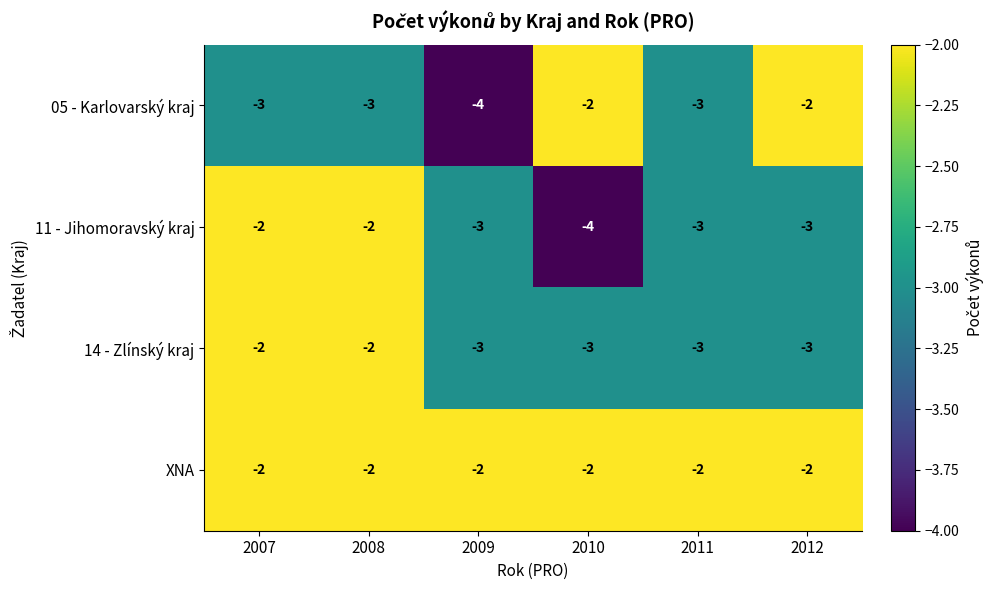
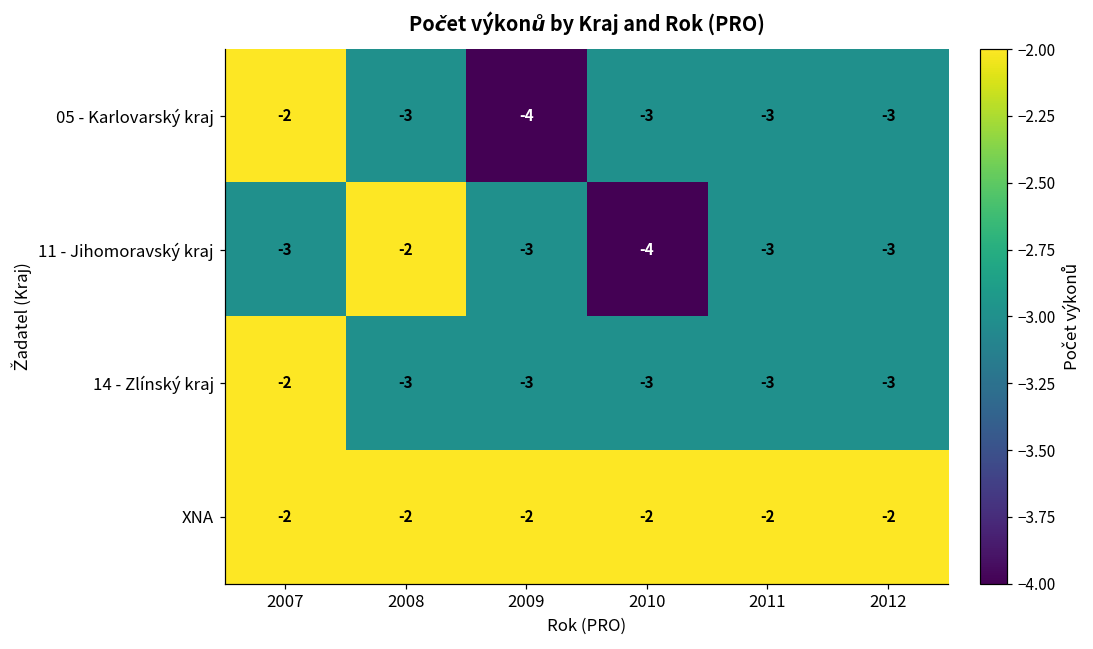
05 - Karlovarský kraj, 2007: -3 -> -2
05 - Karlovarský kraj, 2010: -2 -> -3
05 - Karlovarský kraj, 2012: -2 -> -3
11 - Jihomoravský kraj, 2007: -2 -> -3
14 - Zlínský kraj, 2008: -2 -> -3
